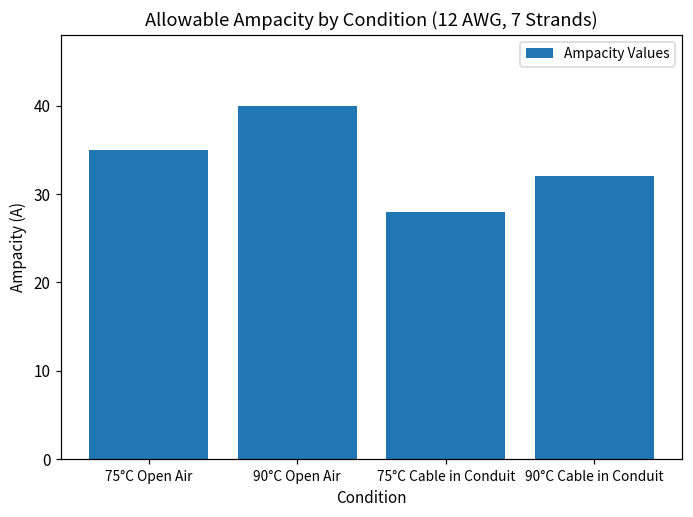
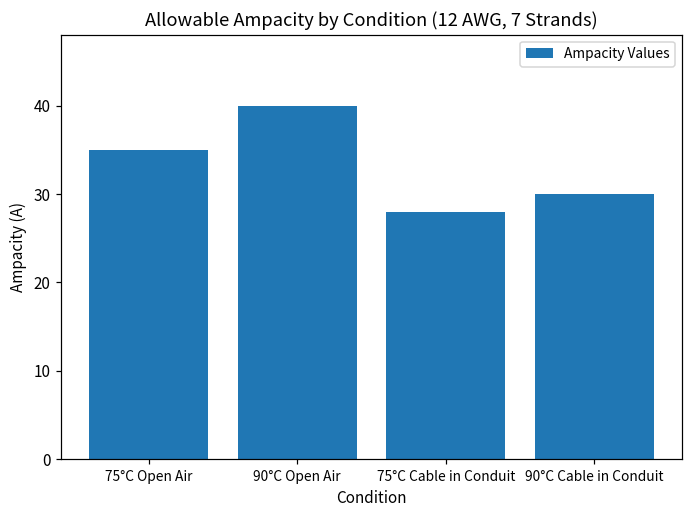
90°C Cable in Conduit: 32 -> 30
